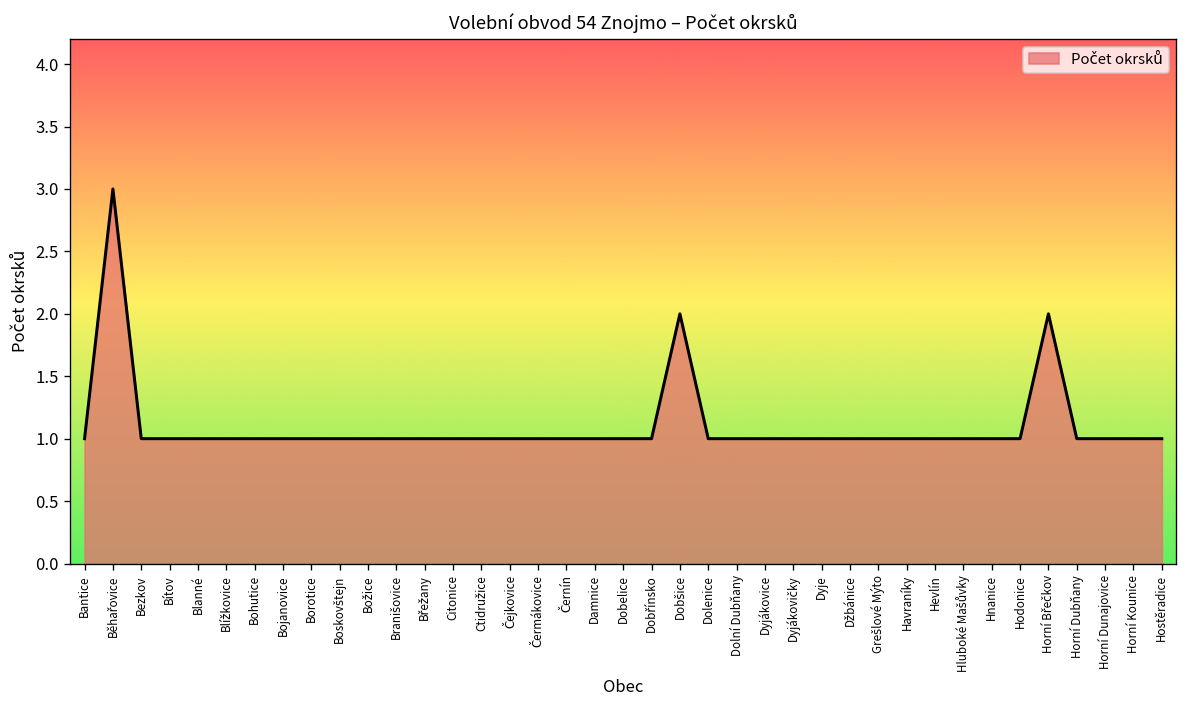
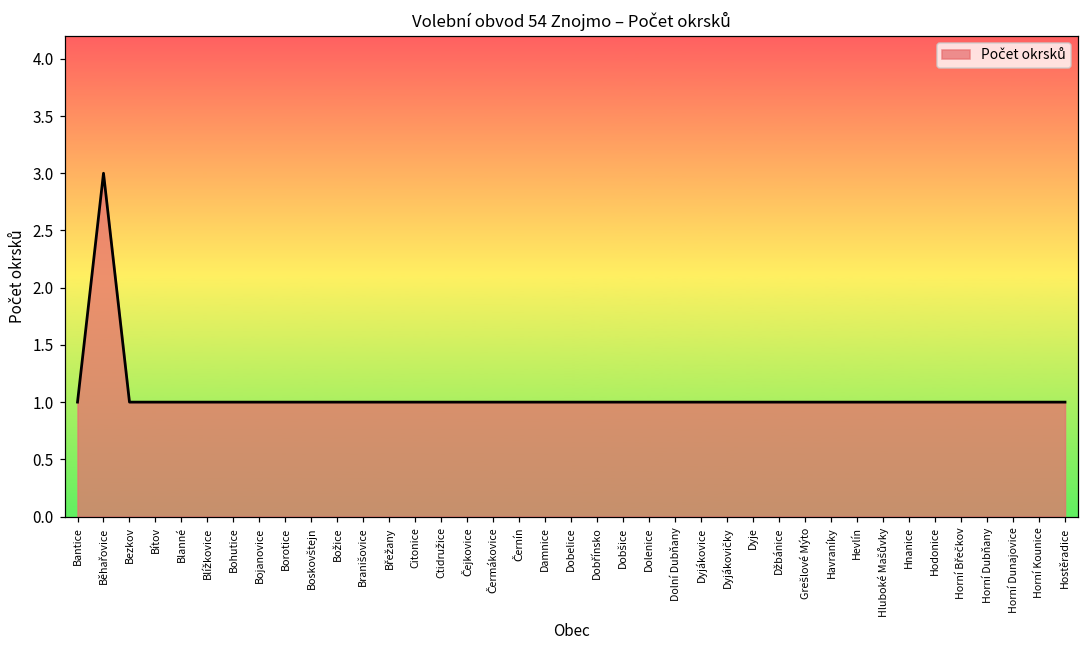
Dobšice: 2 -> 1
Horní Břečkov: 2 -> 1
